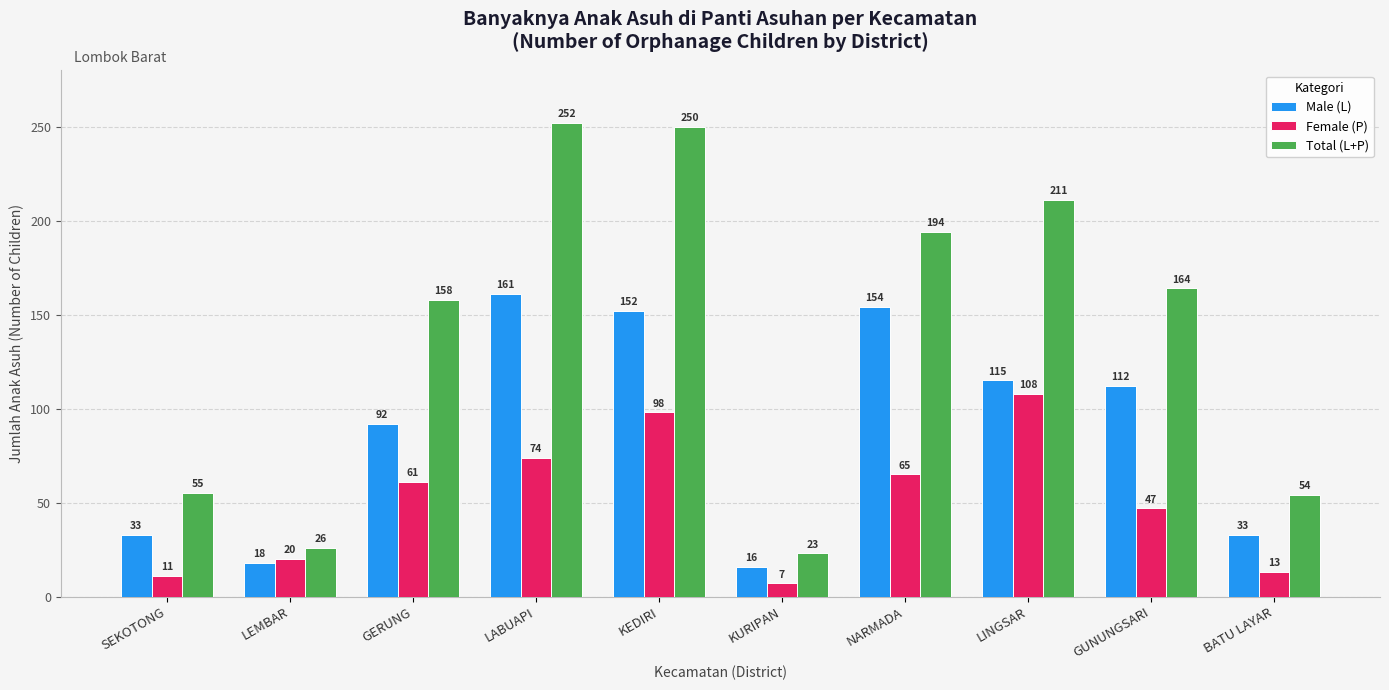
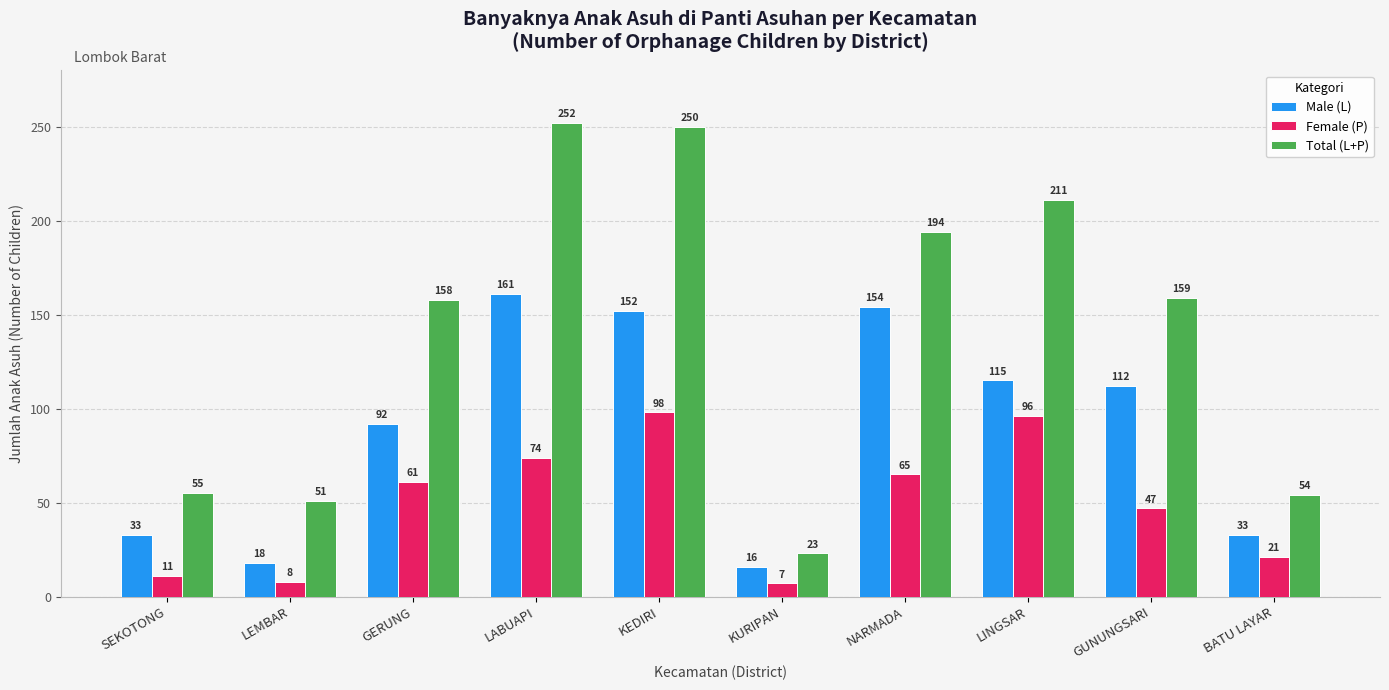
Female (P), LEMBAR: 20 -> 8
Total (L+P), LEMBAR: 26 -> 51
Female (P), LINGSAR: 108 -> 96
Total (L+P), GUNUNGSARI: 164 -> 159
Female (P), BATU LAYAR: 13 -> 21
